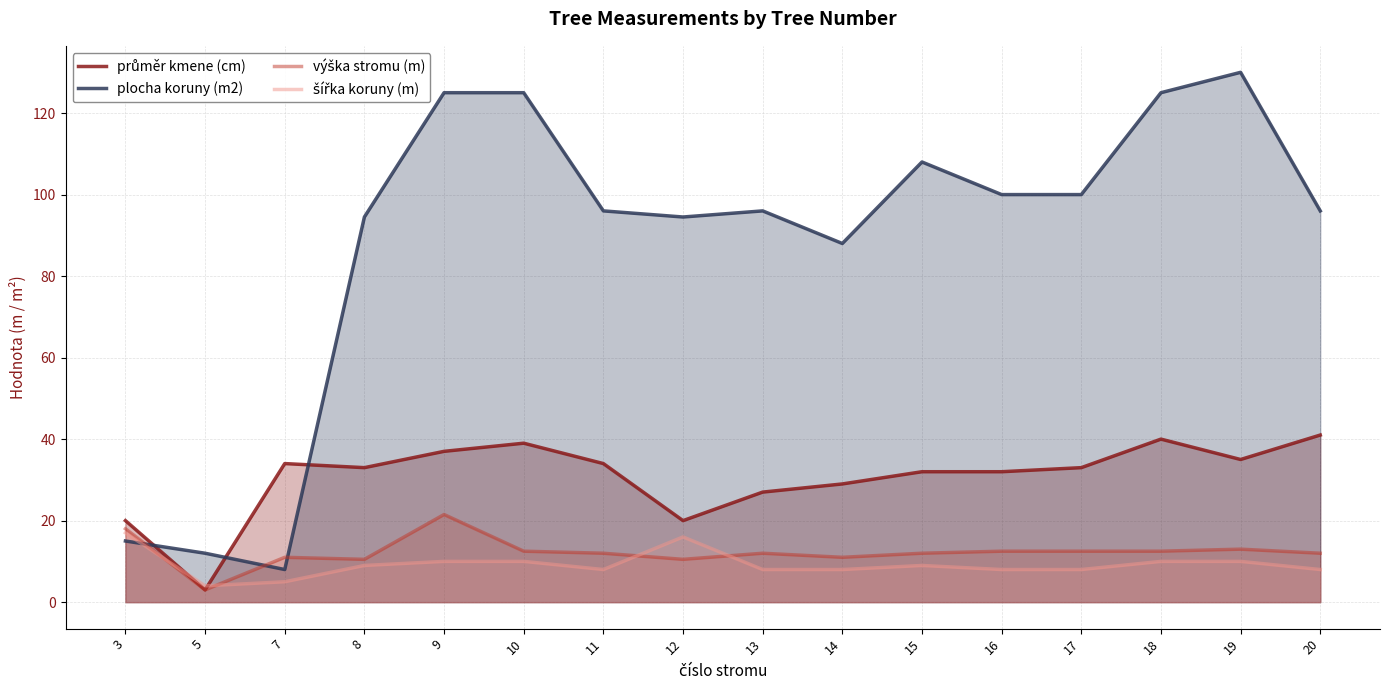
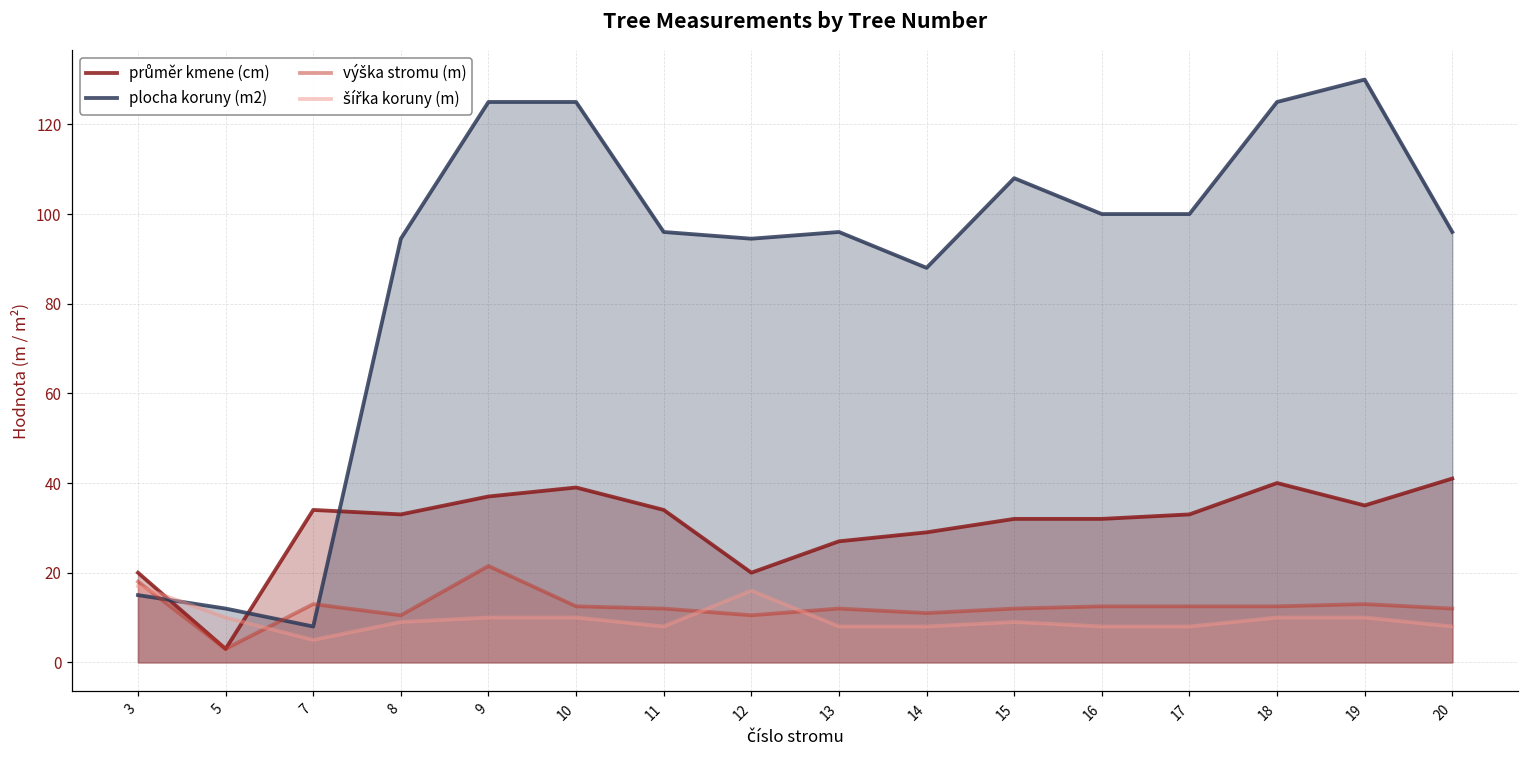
šířka koruny (m), 5: 4 -> 10
výška stromu (m), 7: 11 -> 13
